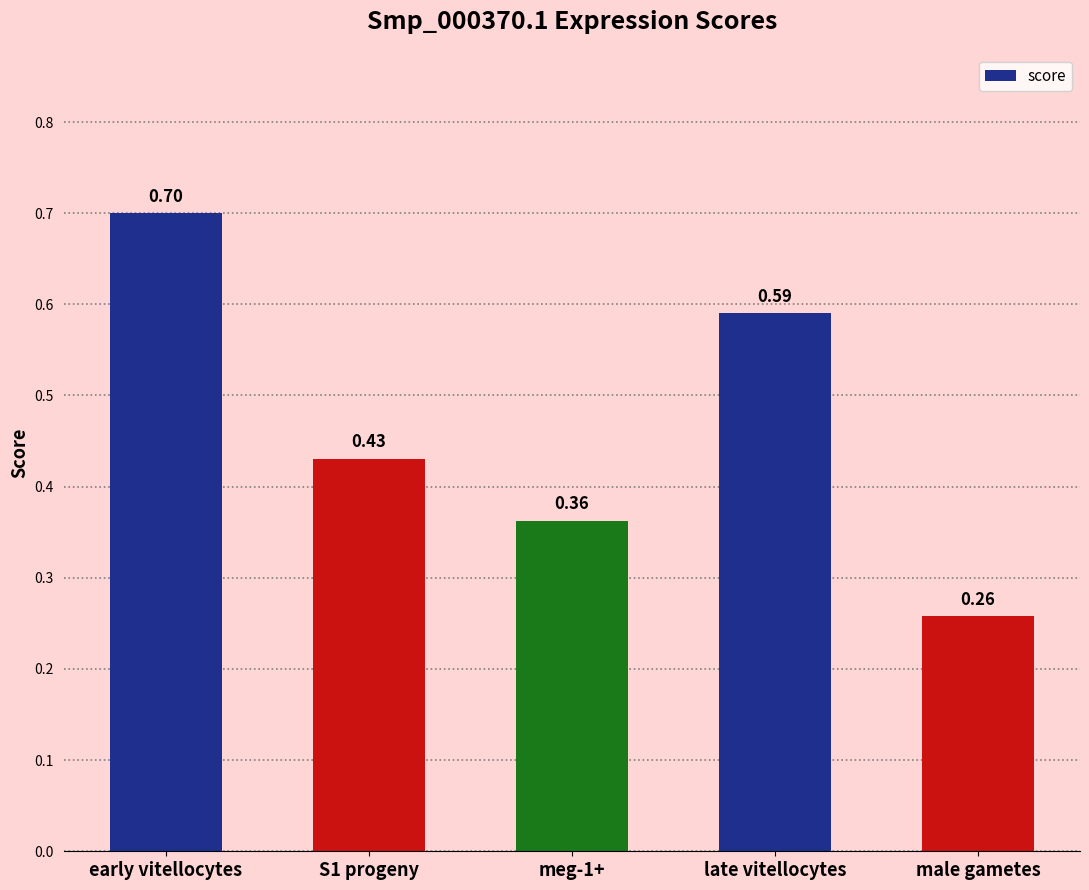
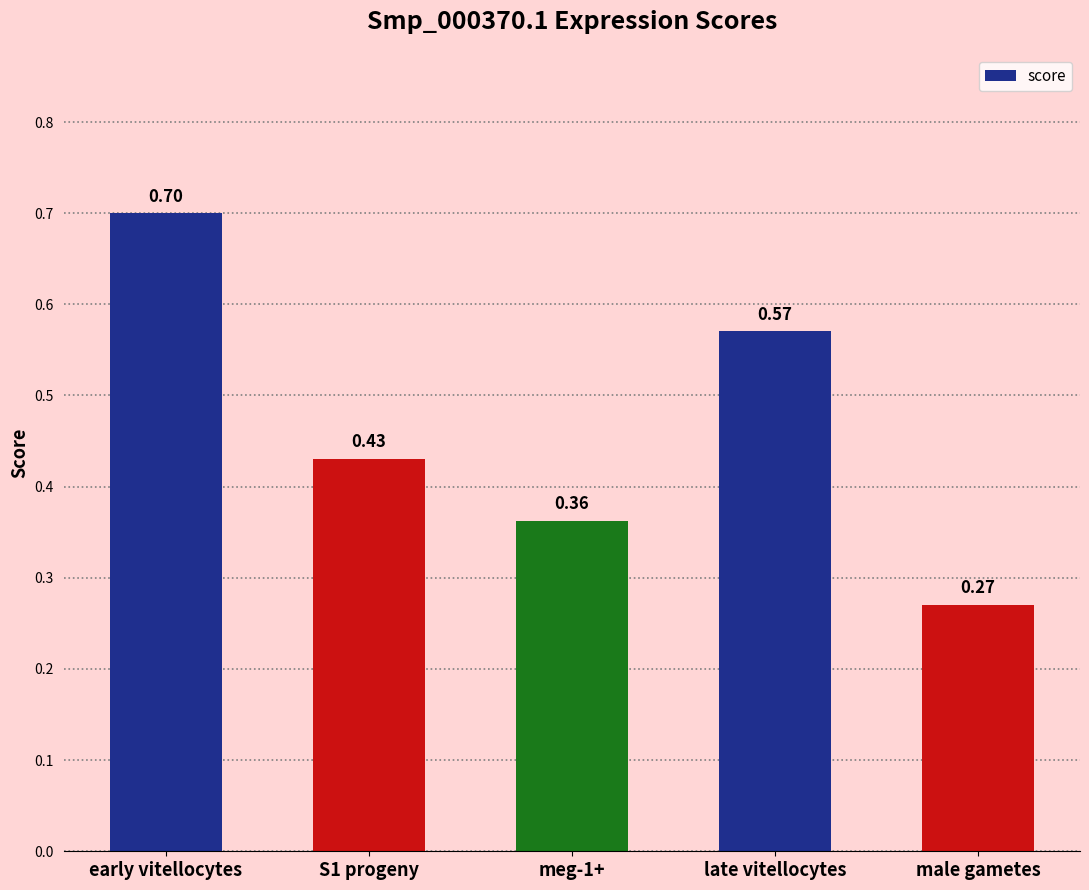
late vitellocytes: 0.59 -> 0.57
male gametes: 0.26 -> 0.27
